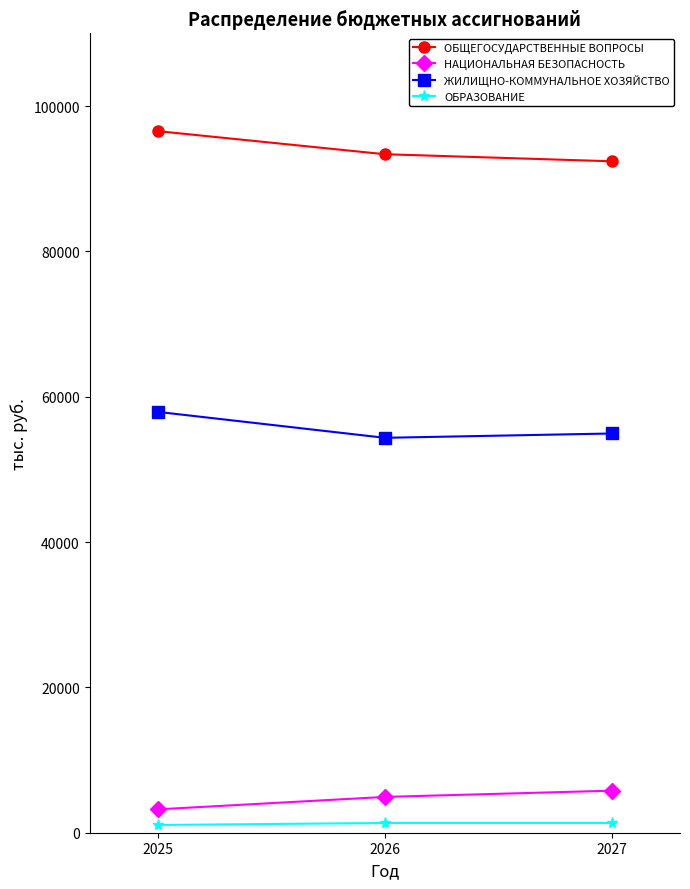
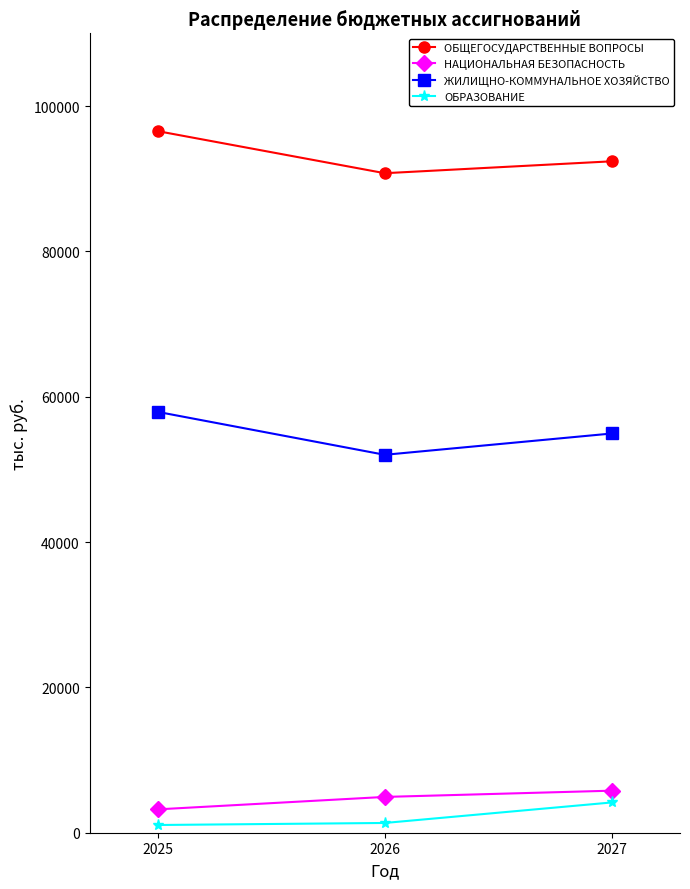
ОБЩЕГОСУДАРСТВЕННЫЕ ВОПРОСЫ, 2026: 93000 -> 91000
ЖИЛИЩНО-КОММУНАЛЬНОЕ ХОЗЯЙСТВО, 2026: 54000 -> 52000
ОБРАЗОВАНИЕ, 2027: 1000 -> 4000
